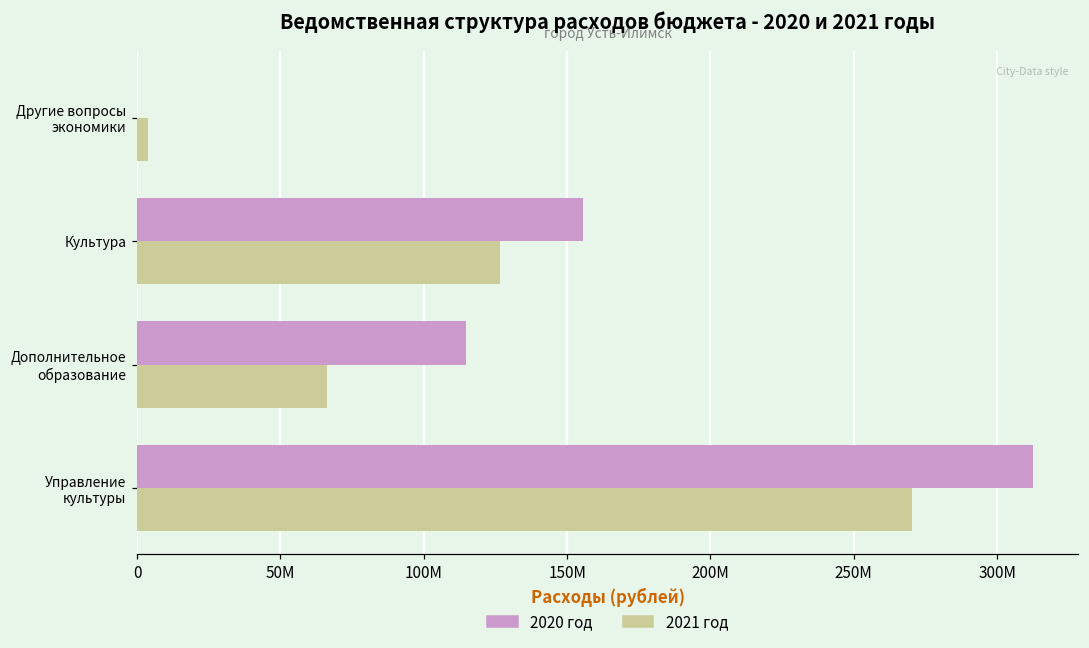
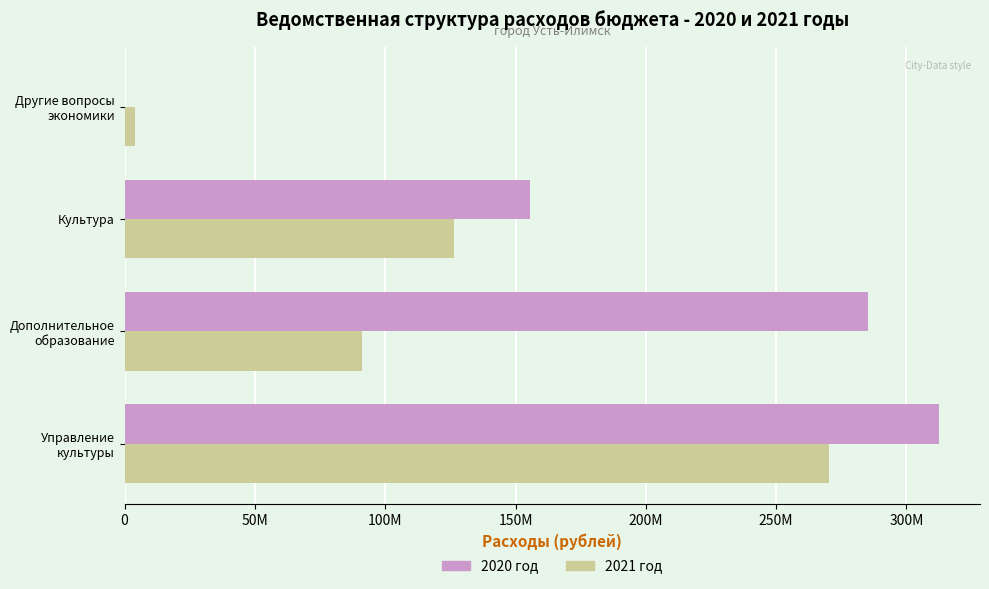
2020 год, Дополнительное образование: 115000000 -> 285000000
2021 год, Дополнительное образование: 66000000 -> 91000000
